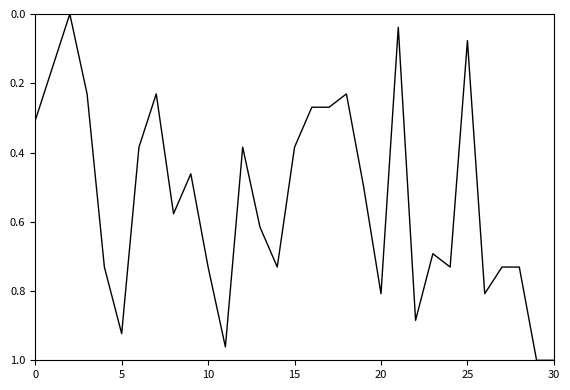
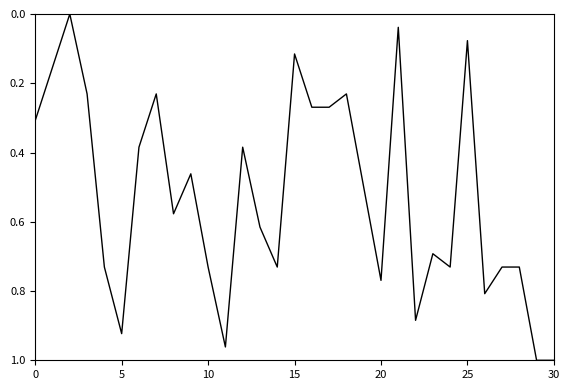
15: 0.38 -> 0.12
20: 0.81 -> 0.77
